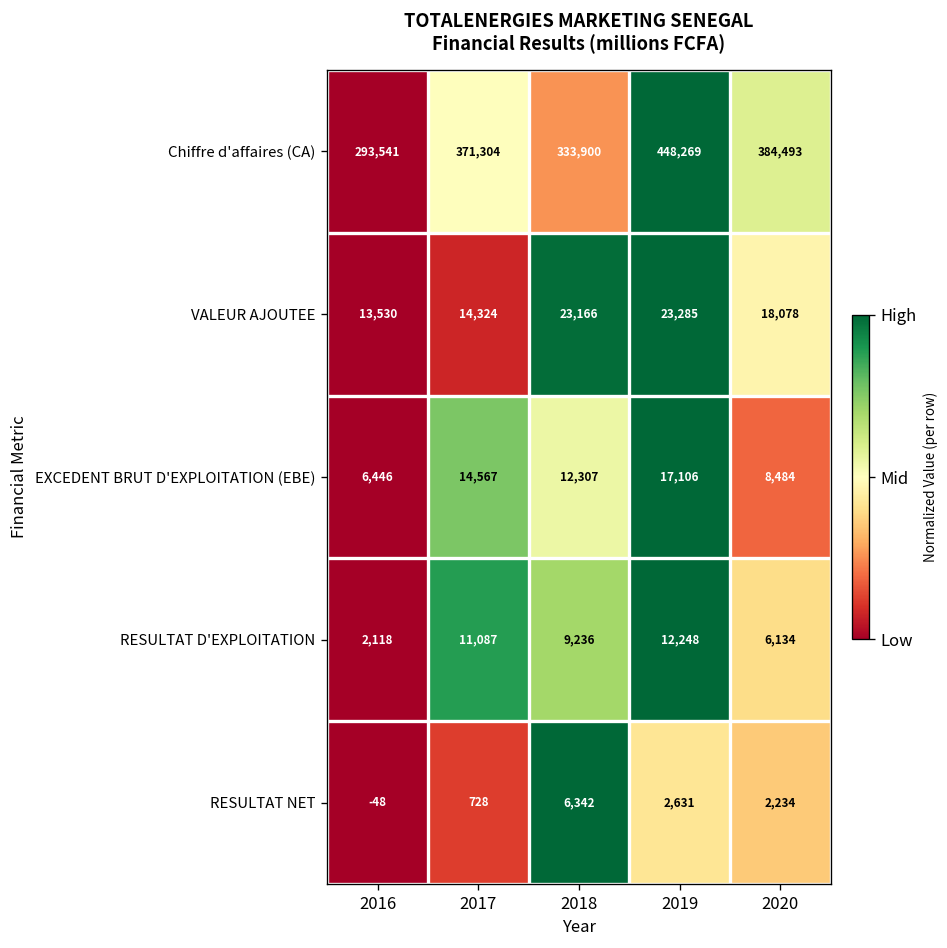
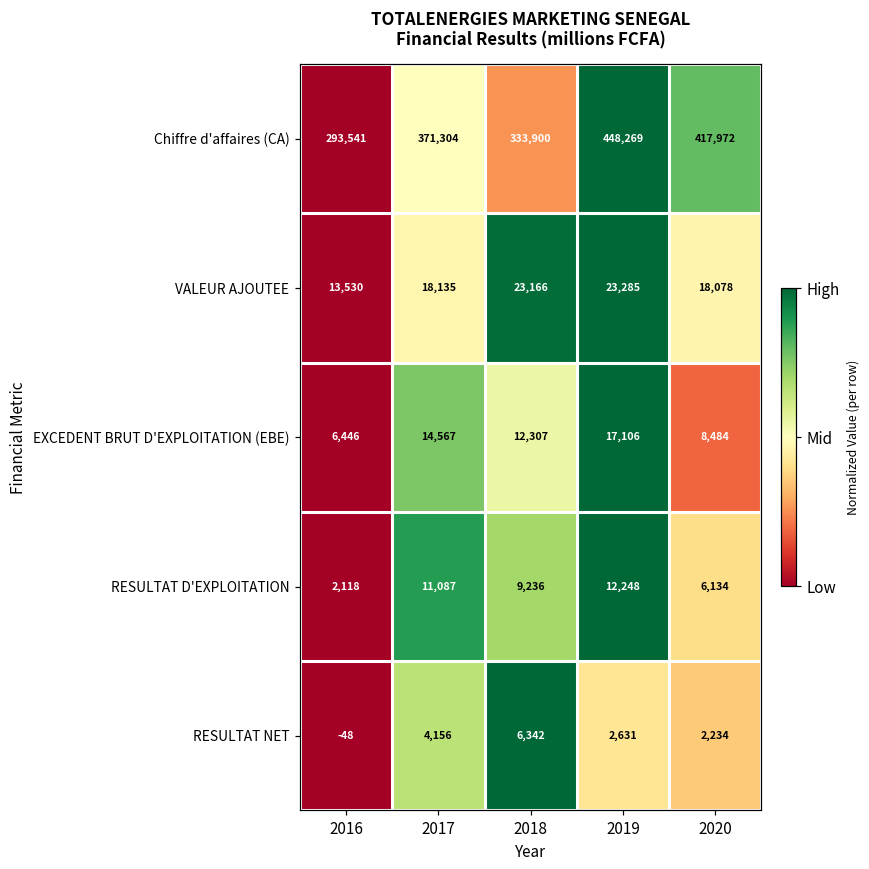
Chiffre d'affaires (CA), 2020: 384,493 -> 417,972
VALEUR AJOUTEE, 2017: 14,324 -> 18,135
RESULTAT NET, 2017: 728 -> 4,156
